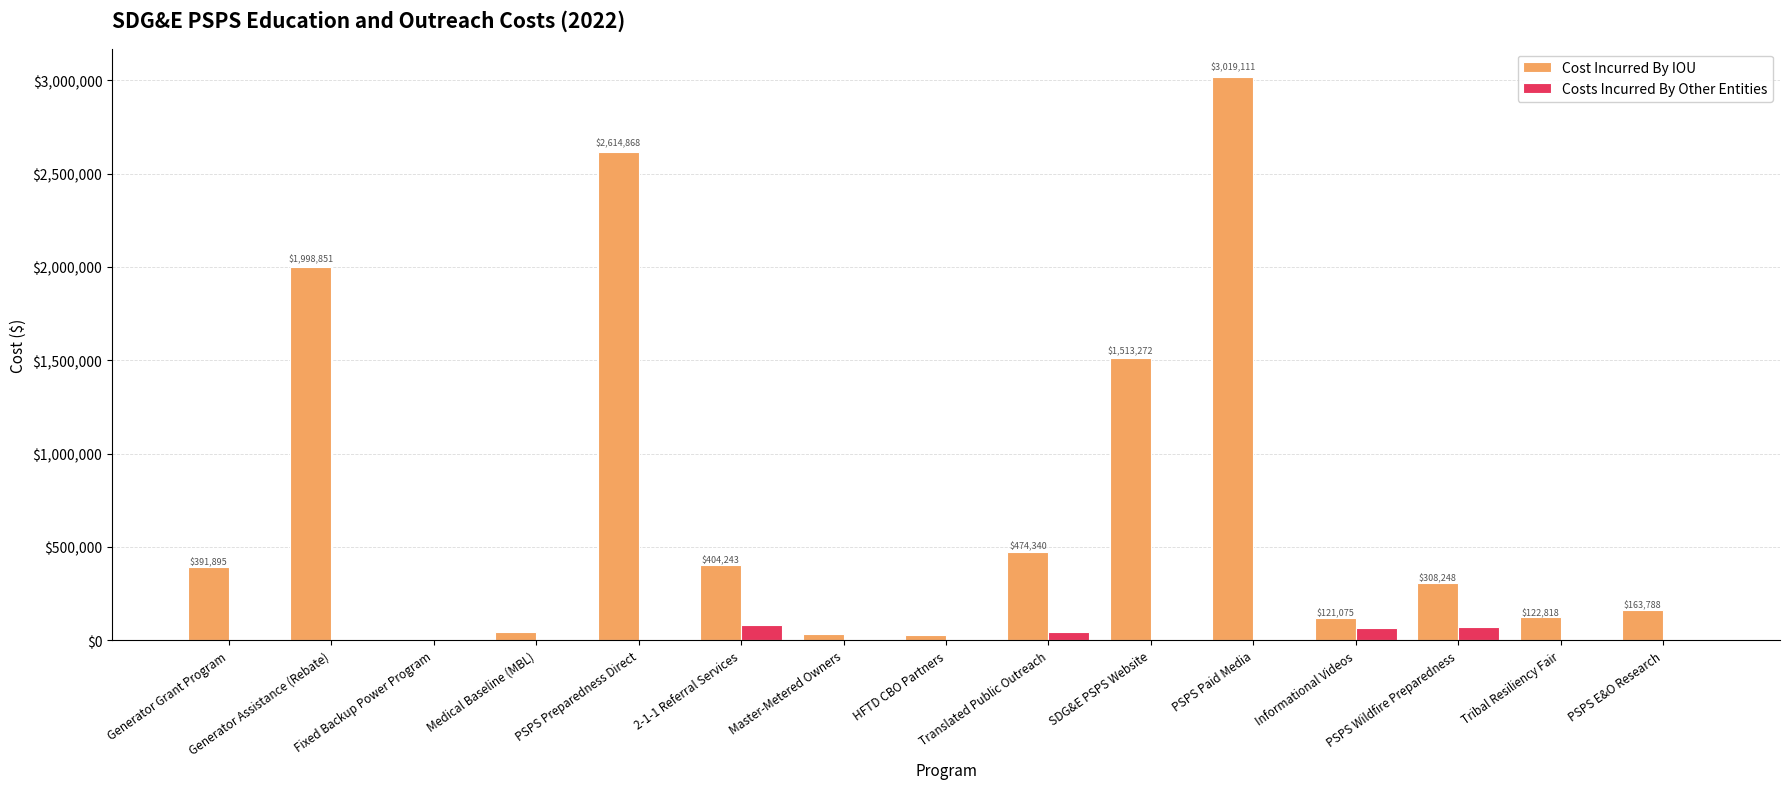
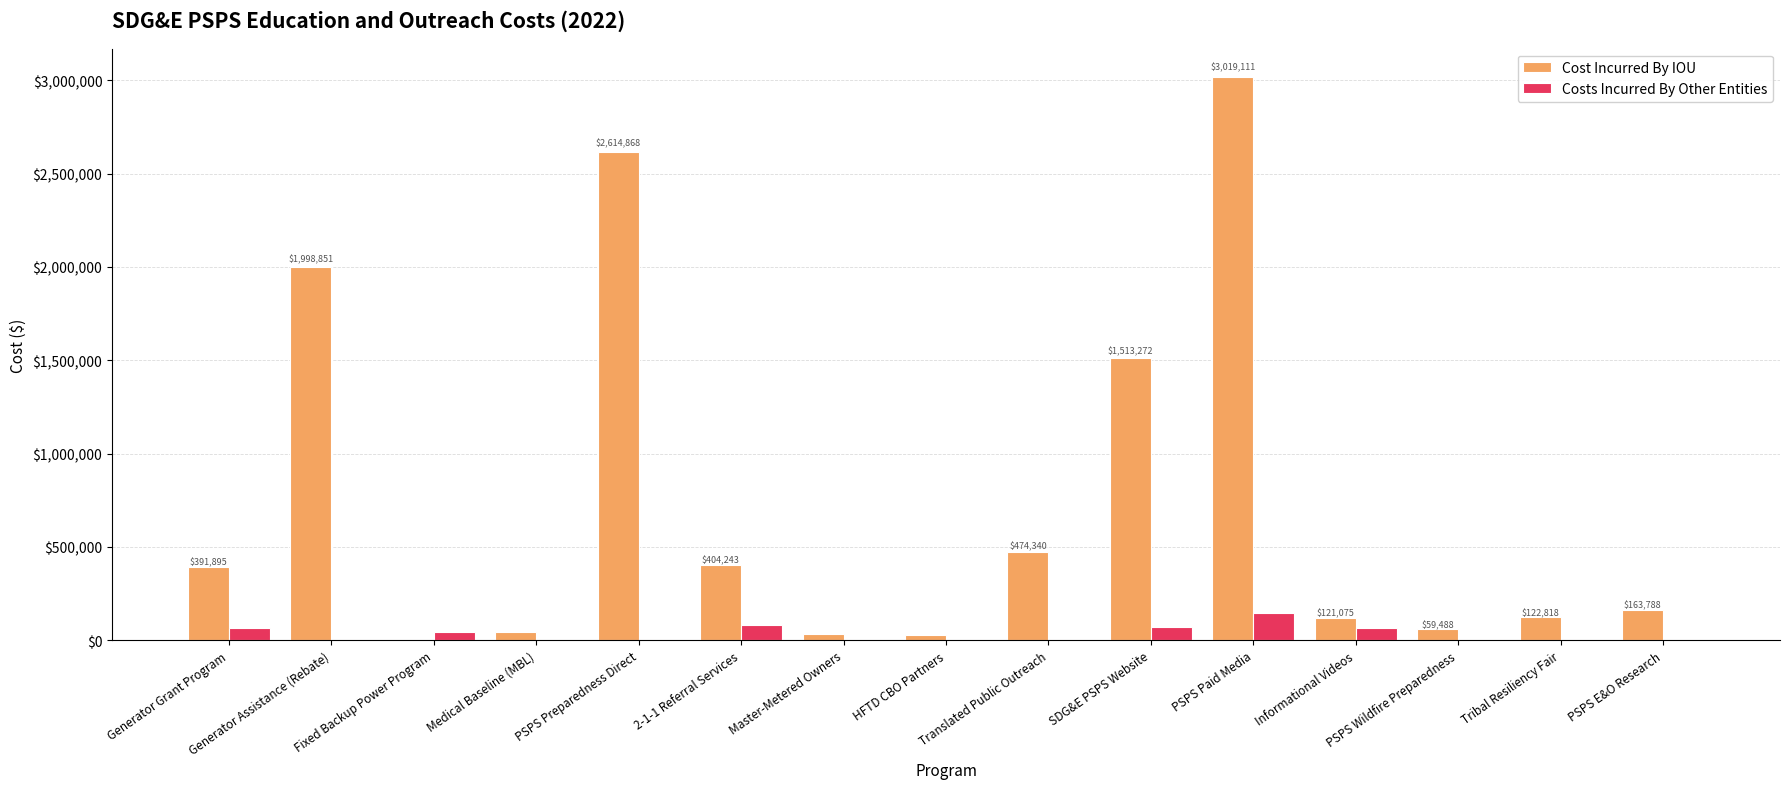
Costs Incurred By Other Entities, Generator Grant Program: $0 -> $70,000
Costs Incurred By Other Entities, Fixed Backup Power Program: $0 -> $40,000
Costs Incurred By Other Entities, Translated Public Outreach: $50,000 -> $0
Costs Incurred By Other Entities, SDG&E PSPS Website: $0 -> $70,000
Costs Incurred By Other Entities, PSPS Paid Media: $0 -> $140,000
Cost Incurred By IOU, PSPS Wildfire Preparedness: $308,248 -> $59,488
Costs Incurred By Other Entities, PSPS Wildfire Preparedness: $70,000 -> $0
